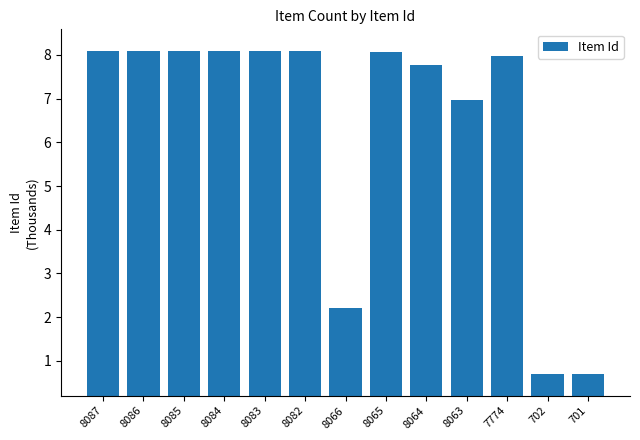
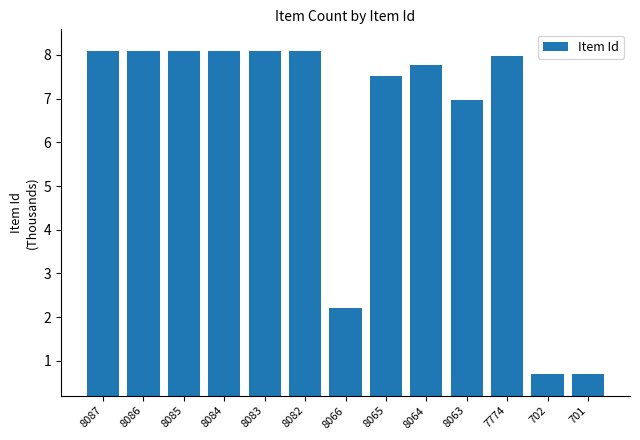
8065: 8.1 -> 7.5
